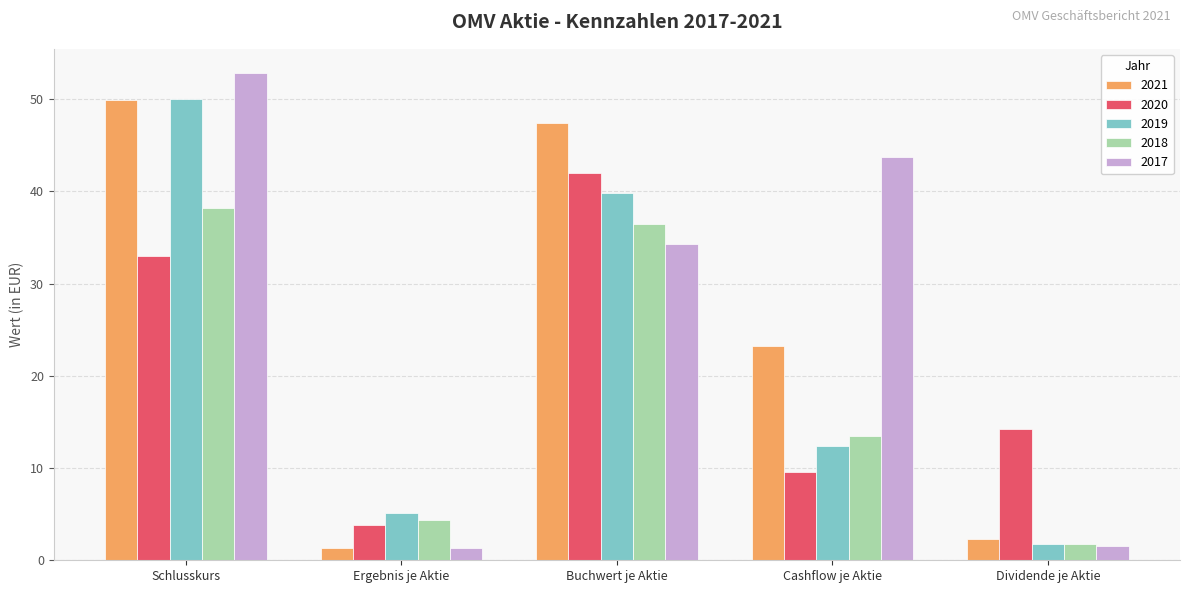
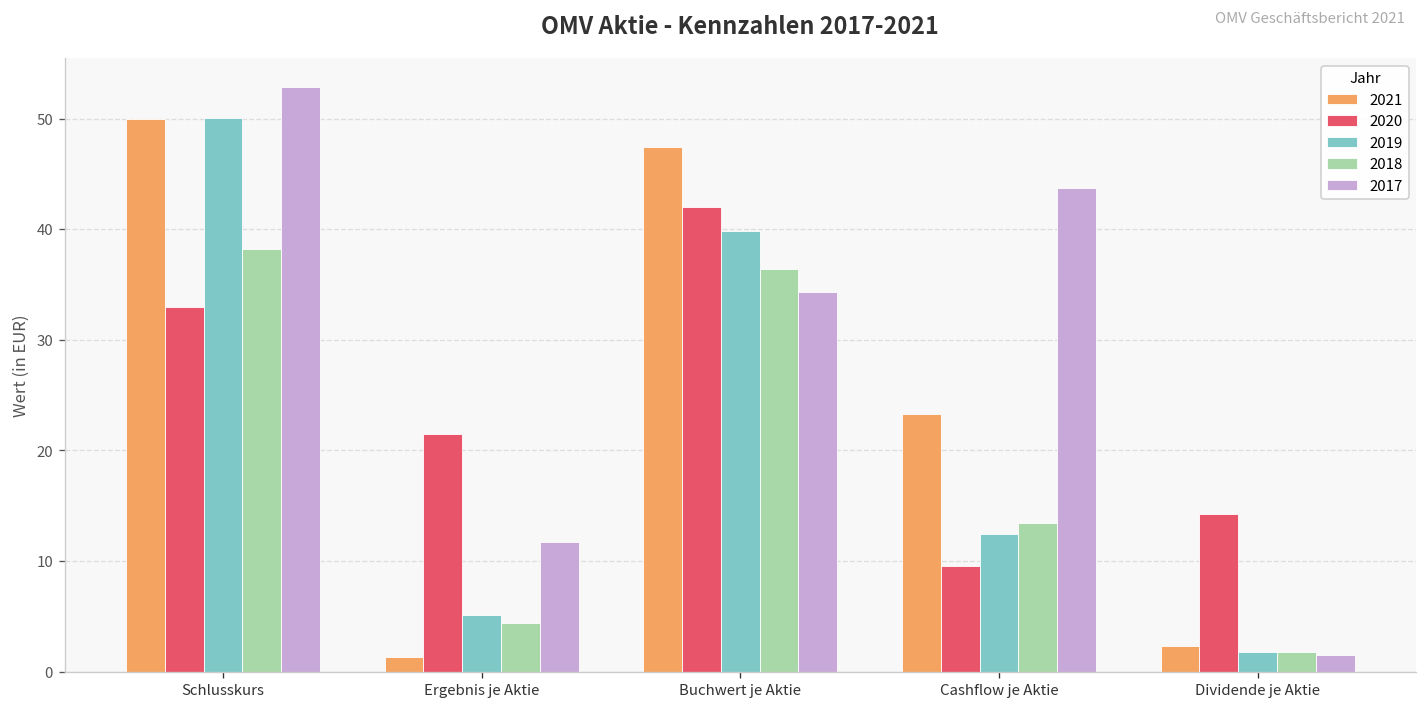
2020, Ergebnis je Aktie: 4 -> 22
2017, Ergebnis je Aktie: 1 -> 12
